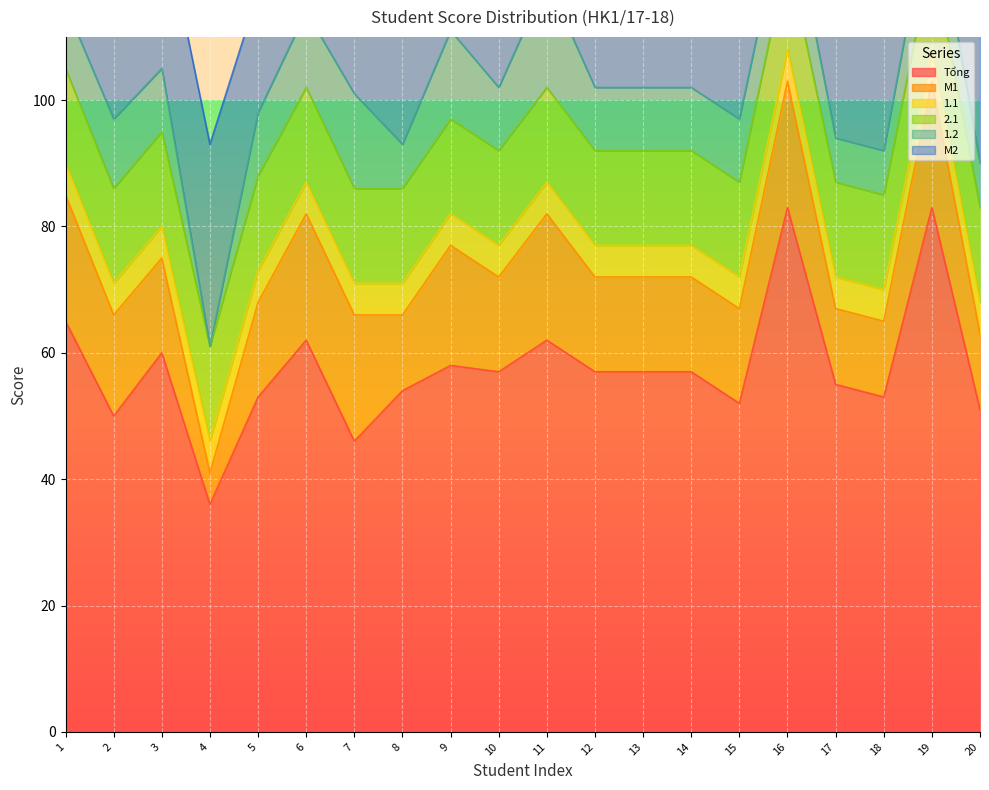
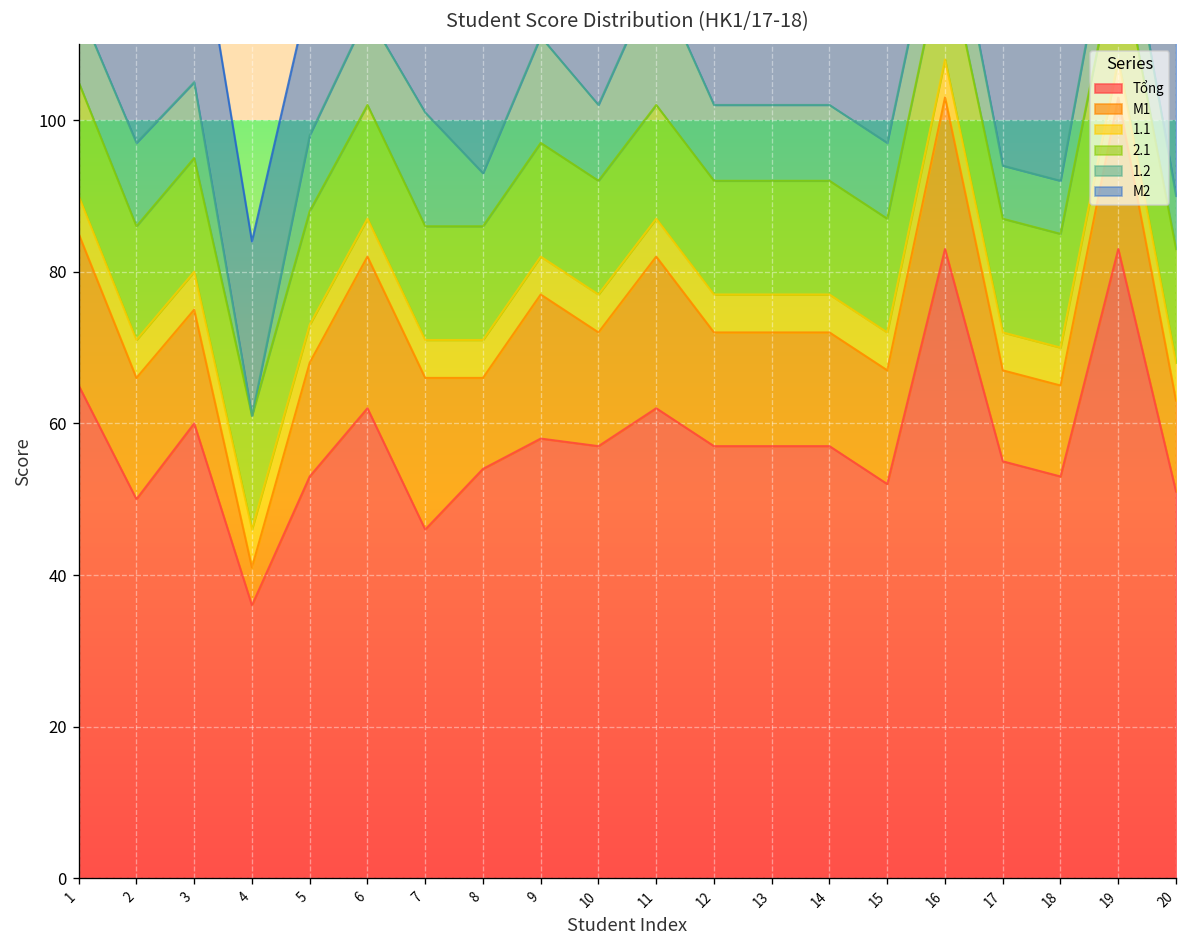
M2, 4: 32 -> 23
